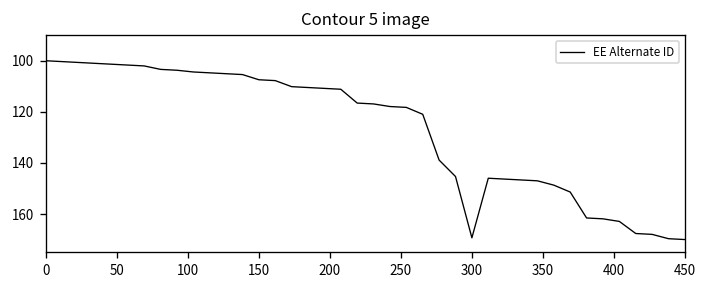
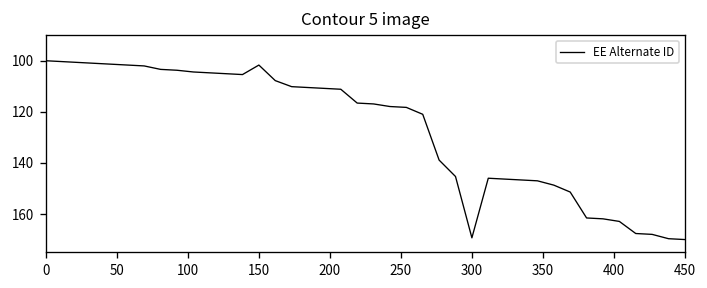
150: 107 -> 102
